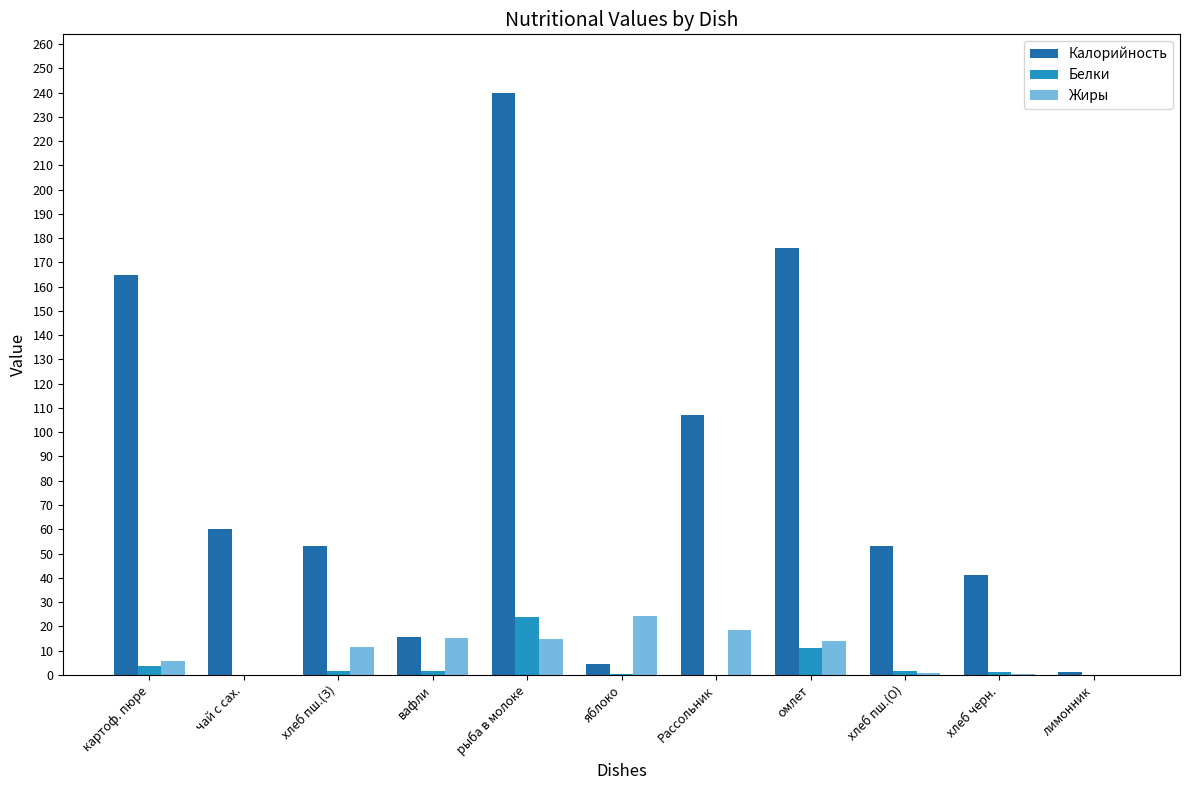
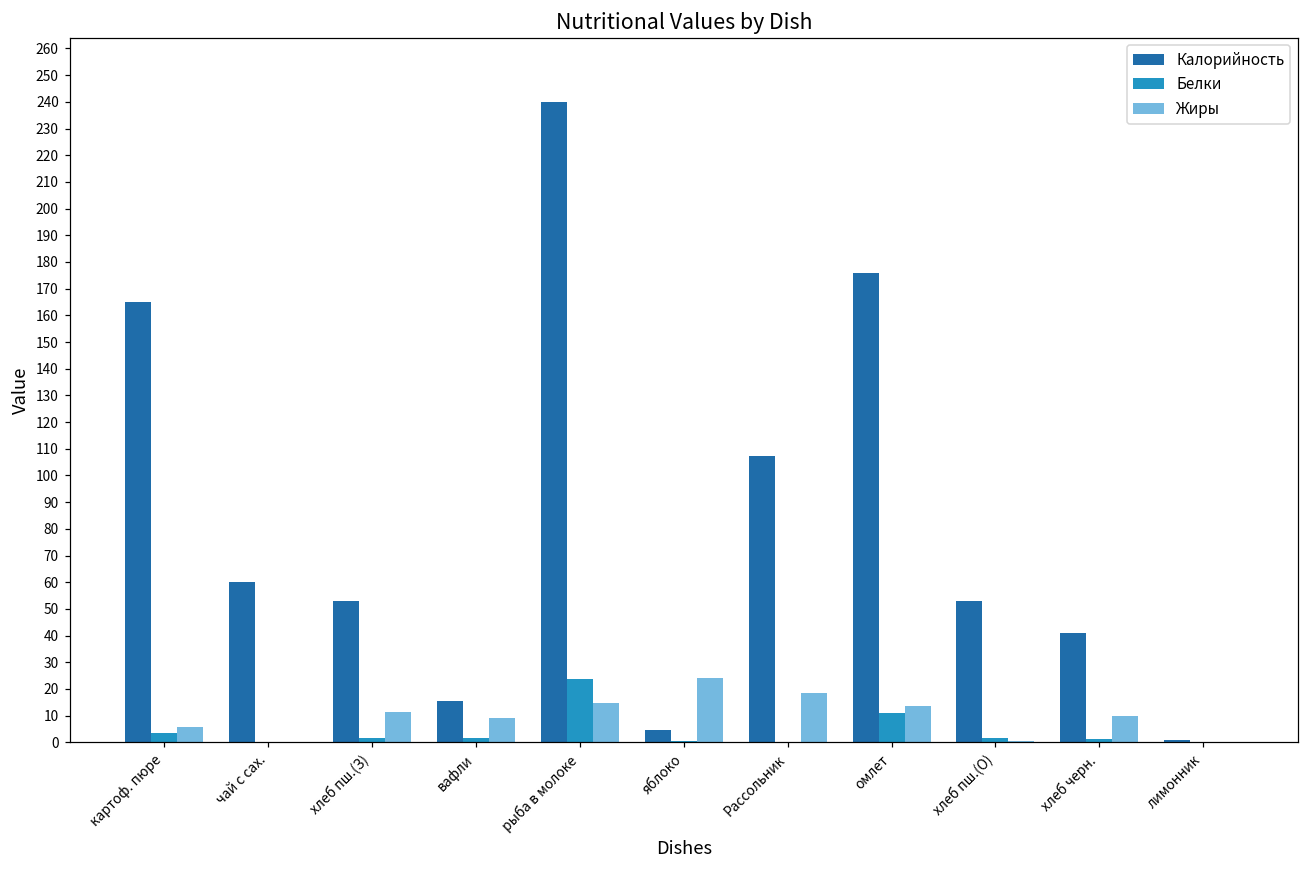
Жиры, вафли: 15 -> 9
Жиры, хлеб черн.: 0 -> 10
